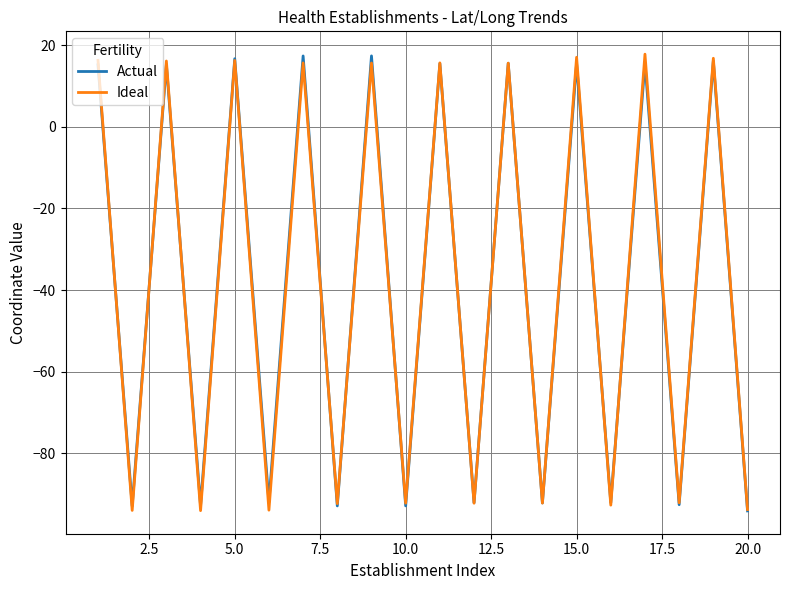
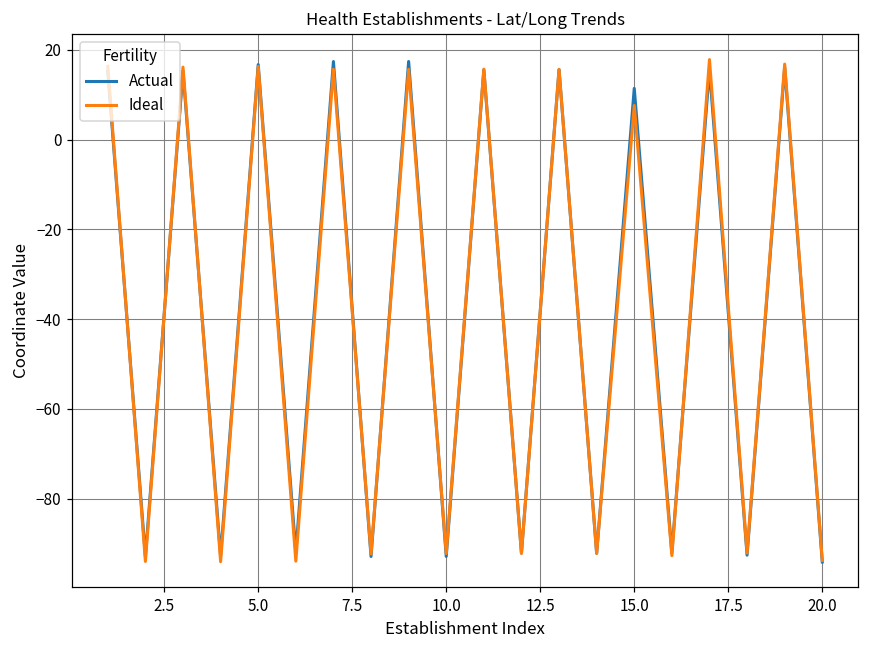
Actual, 15.0: 16 -> 11
Ideal, 15.0: 17 -> 8
